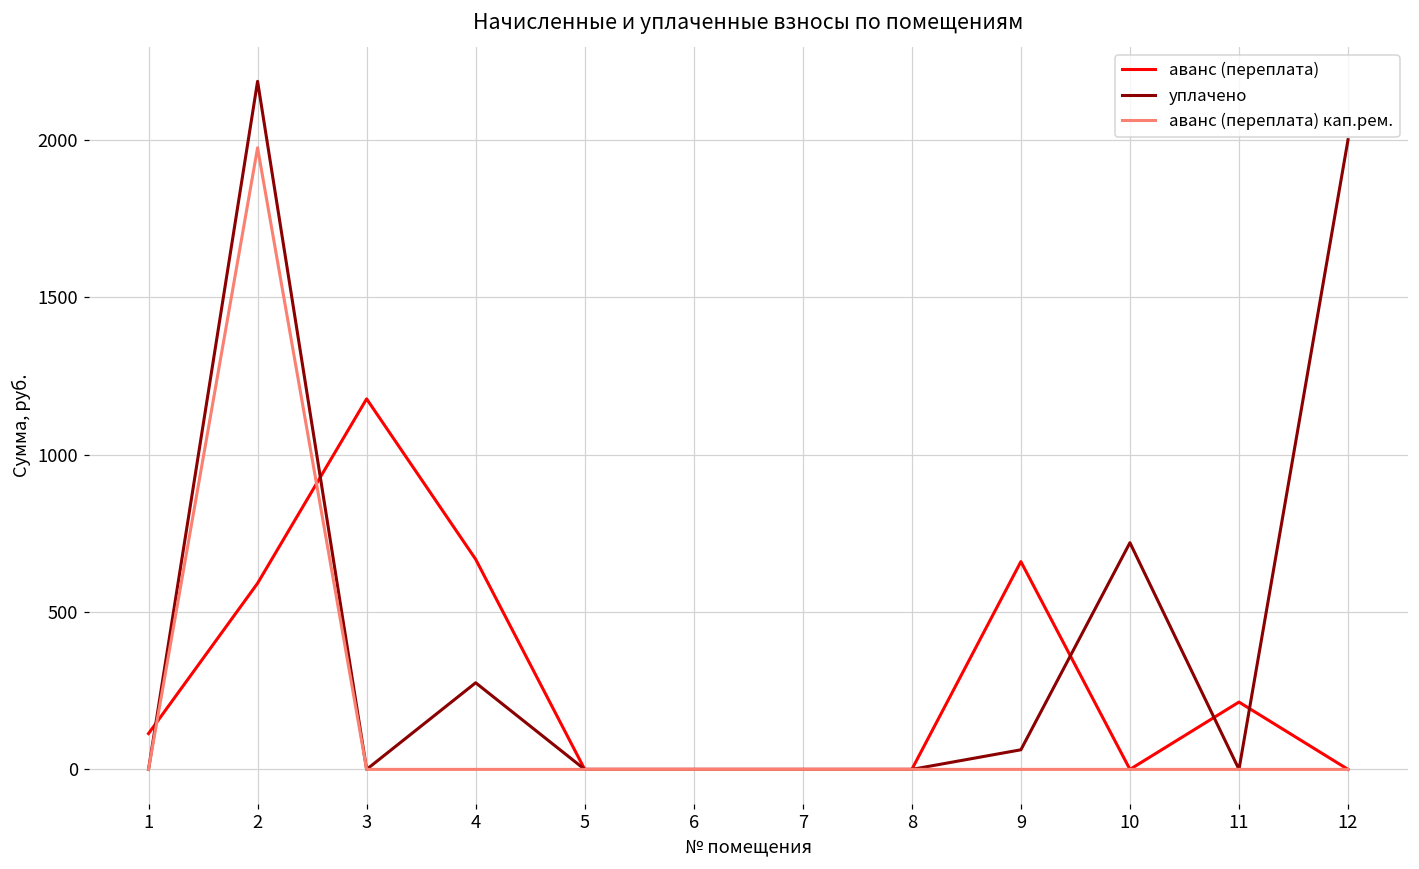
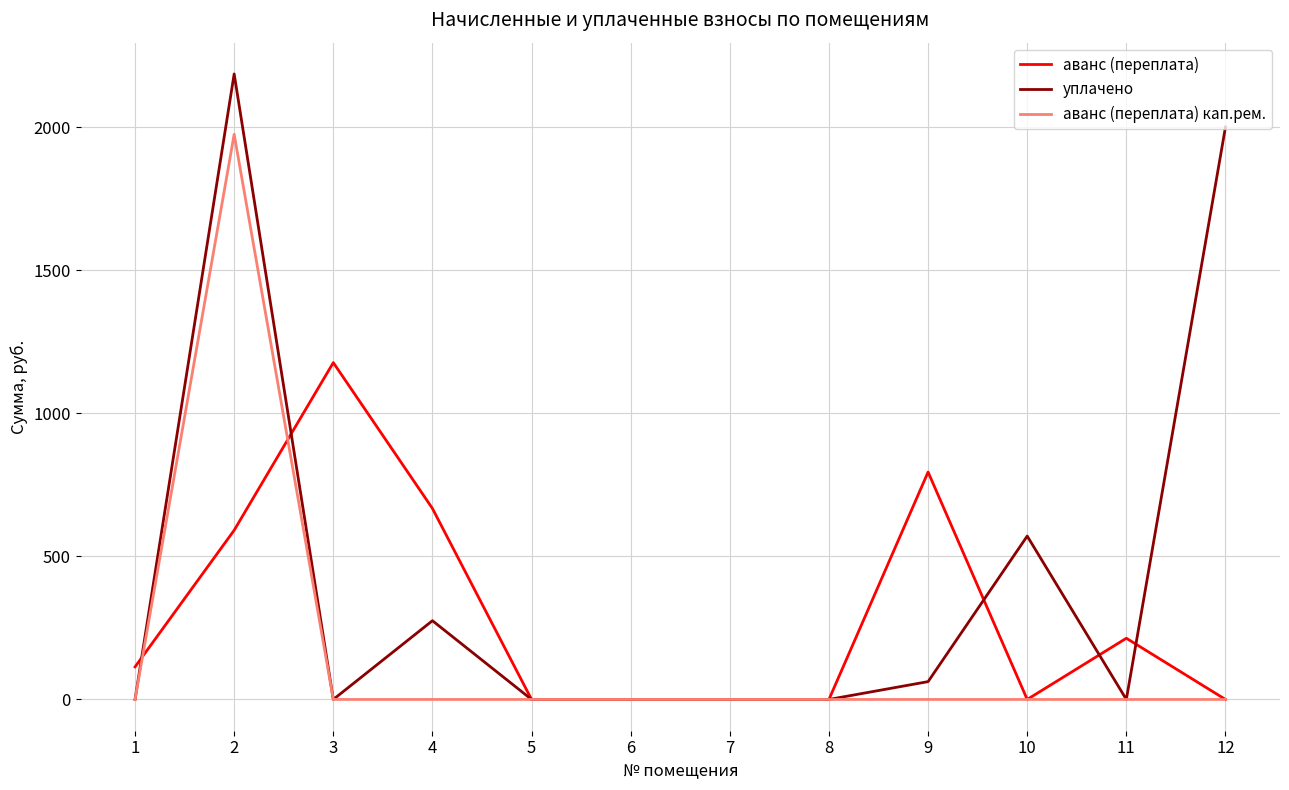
аванс (переплата), 9: 660 -> 790
уплачено, 10: 720 -> 570
